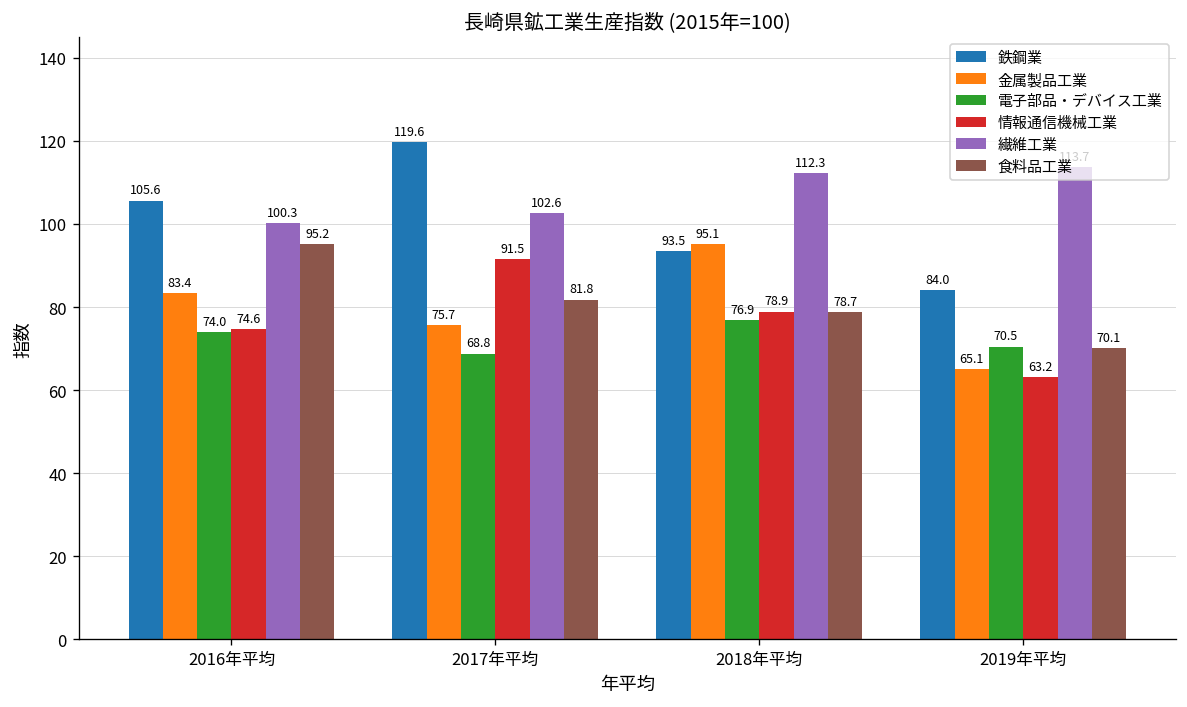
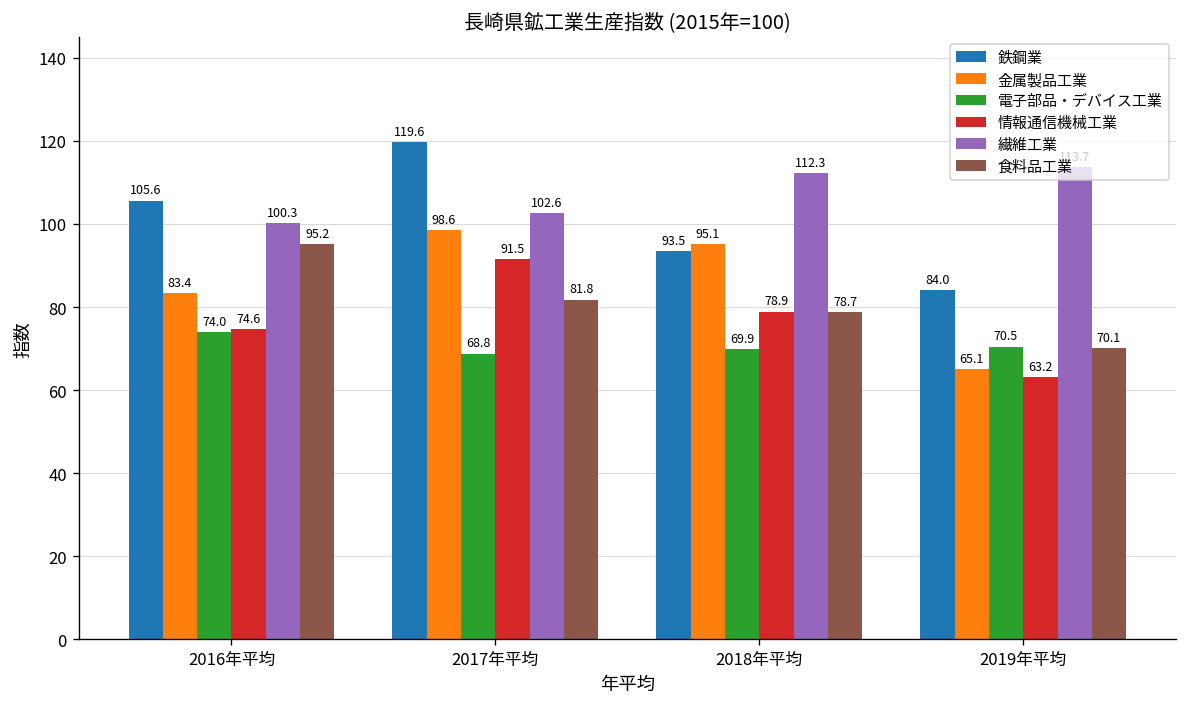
金属製品工業, 2017年平均: 75.7 -> 98.6
電子部品・デバイス工業, 2018年平均: 76.9 -> 69.9
